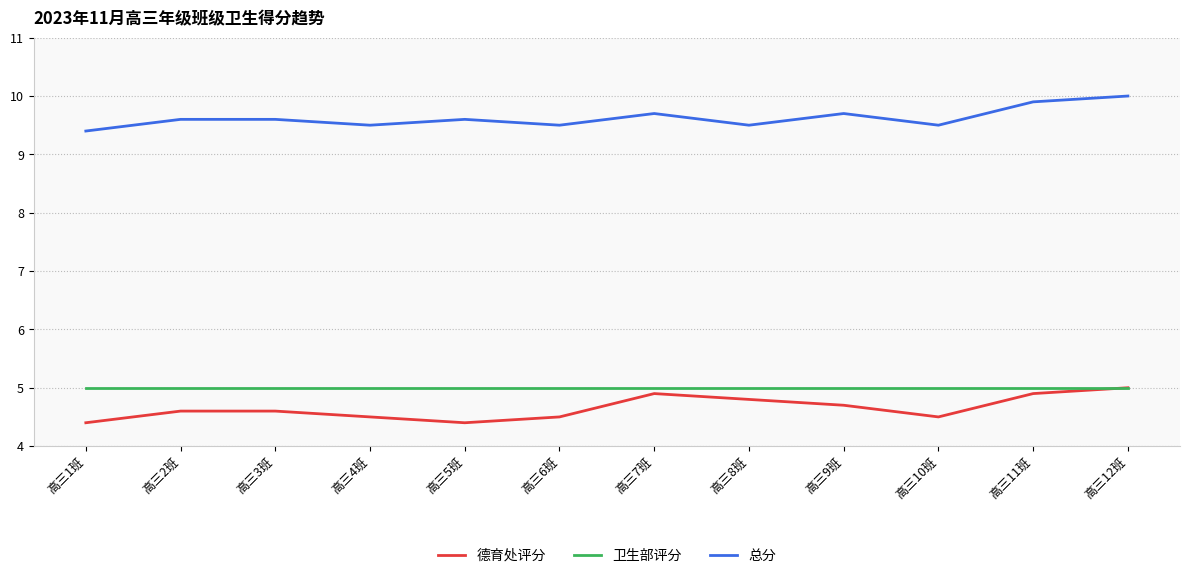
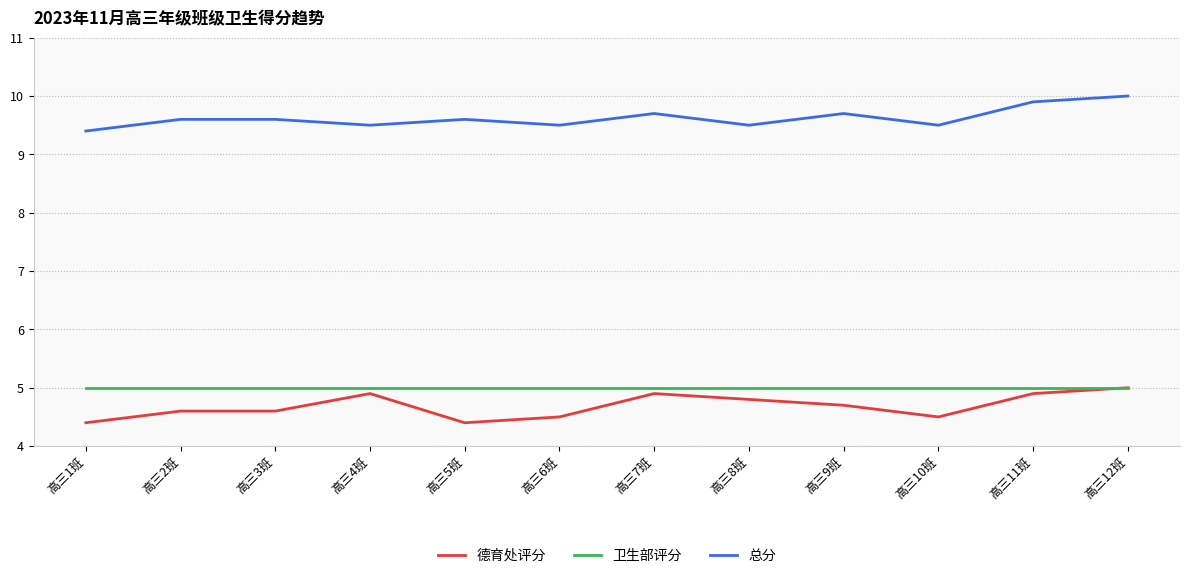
德育处评分, 高三4班: 4.5 -> 4.9
